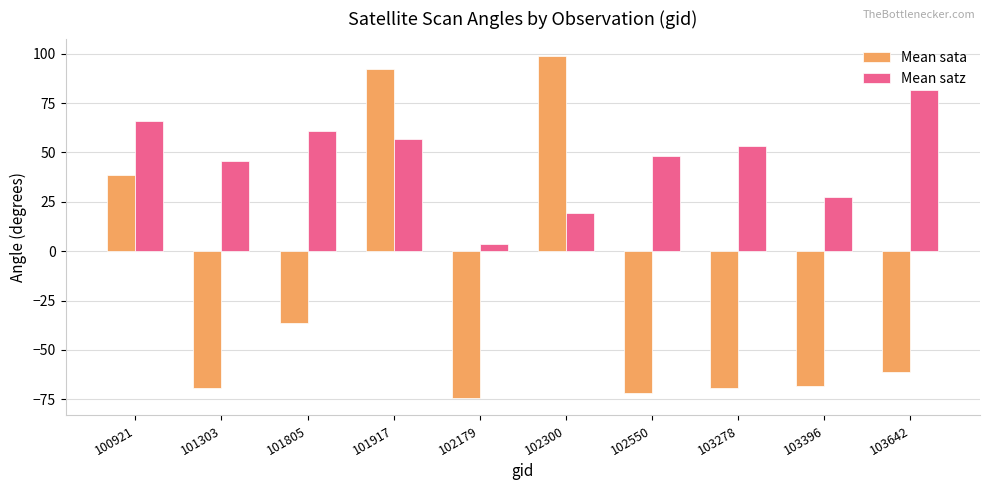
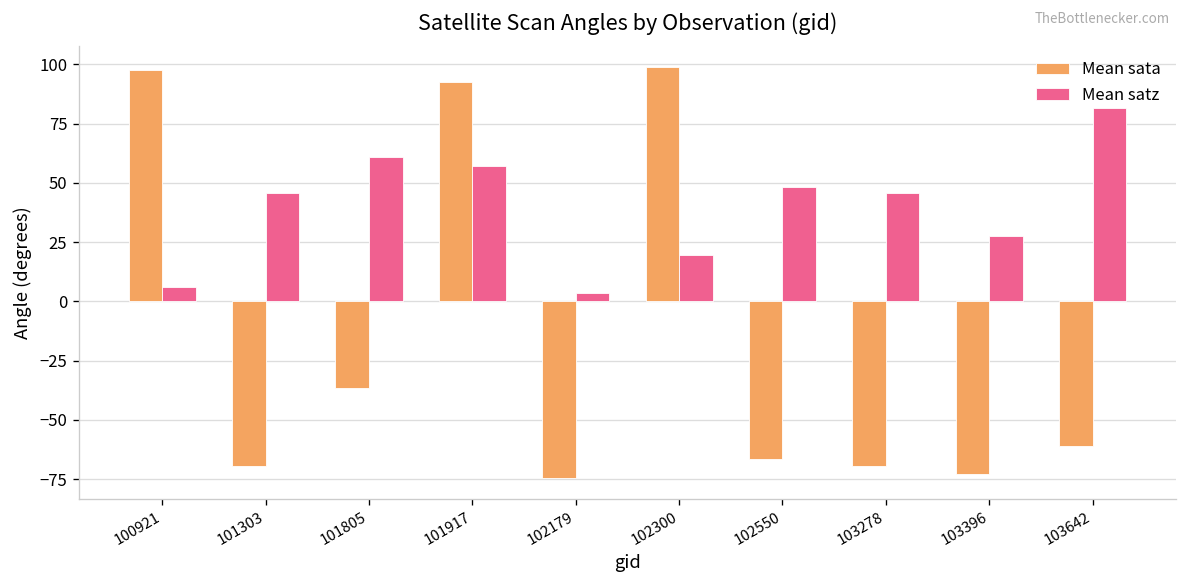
Mean sata, 100921: 38 -> 98
Mean satz, 100921: 66 -> 6
Mean sata, 102550: -72 -> -67
Mean satz, 103278: 53 -> 46
Mean sata, 103396: -68 -> -73
